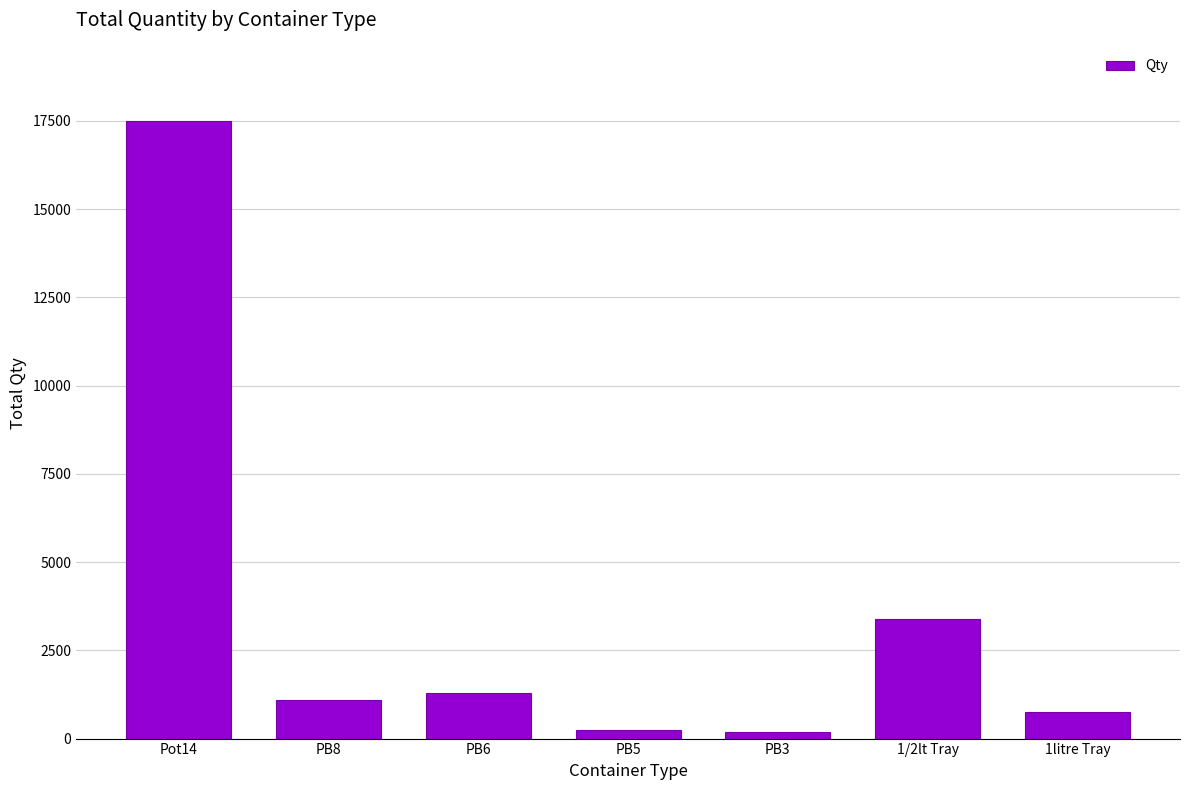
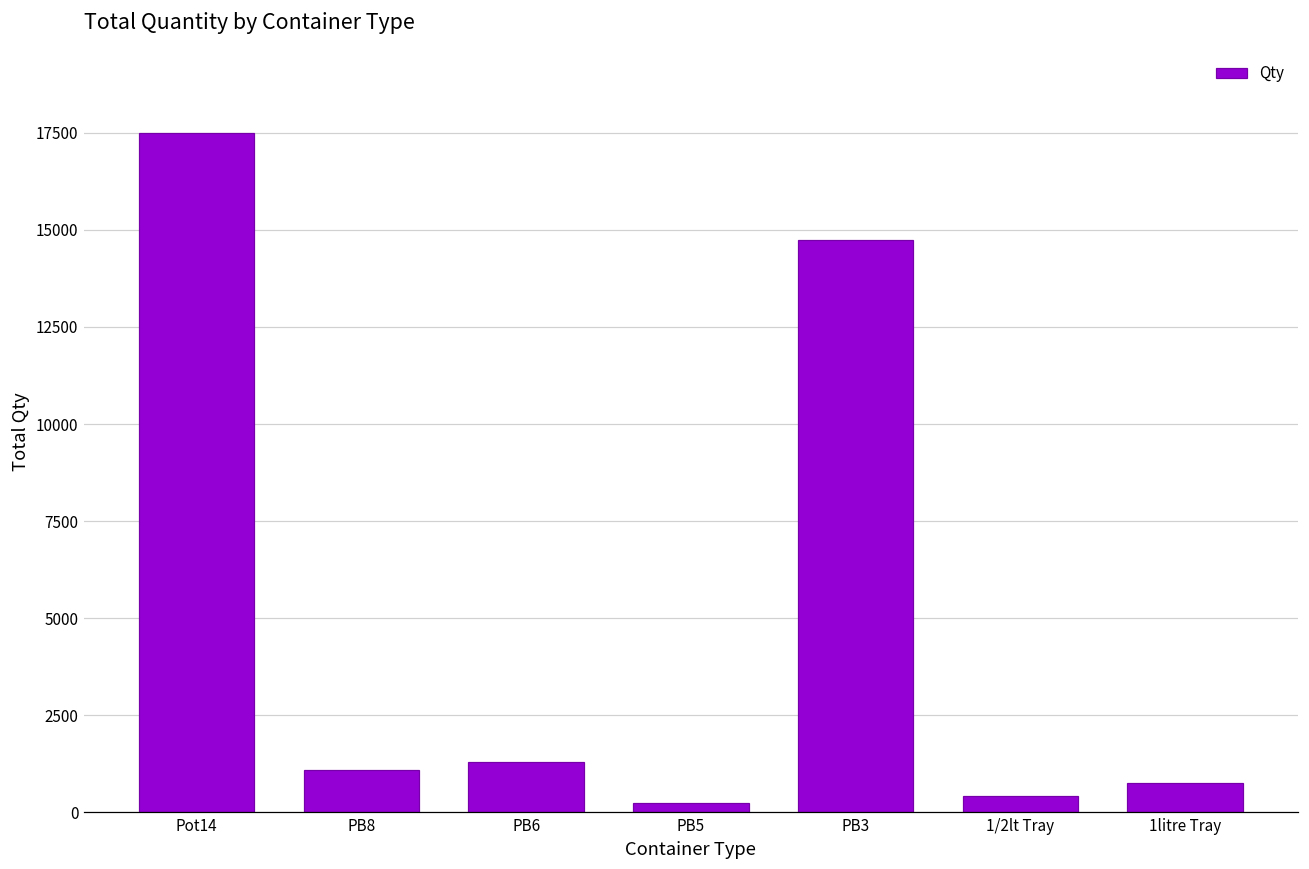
PB3: 200 -> 14800
1/2lt Tray: 3400 -> 400
